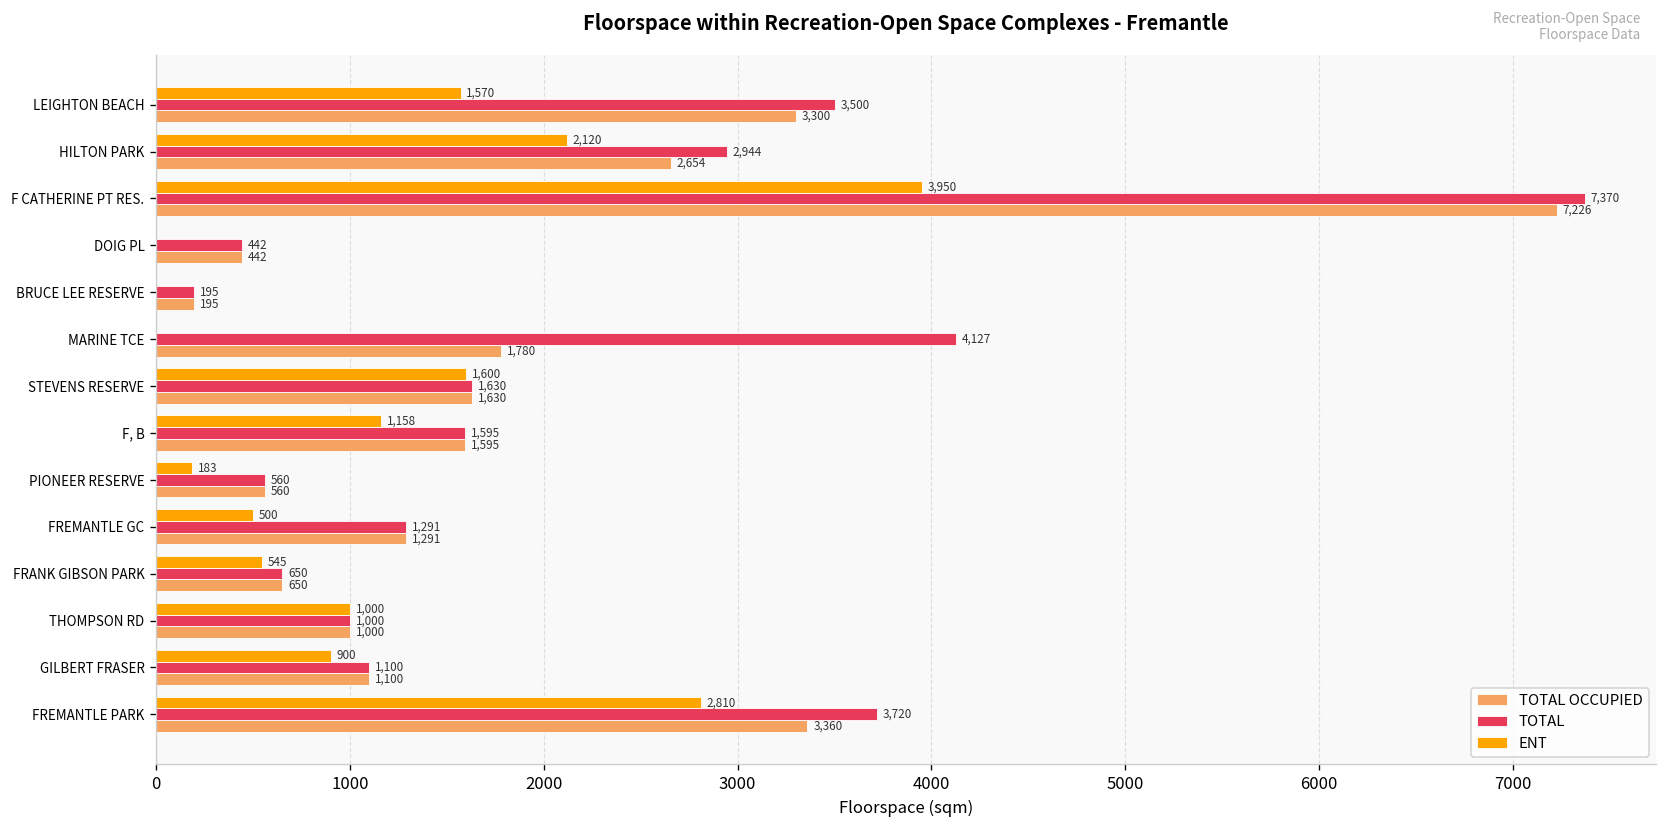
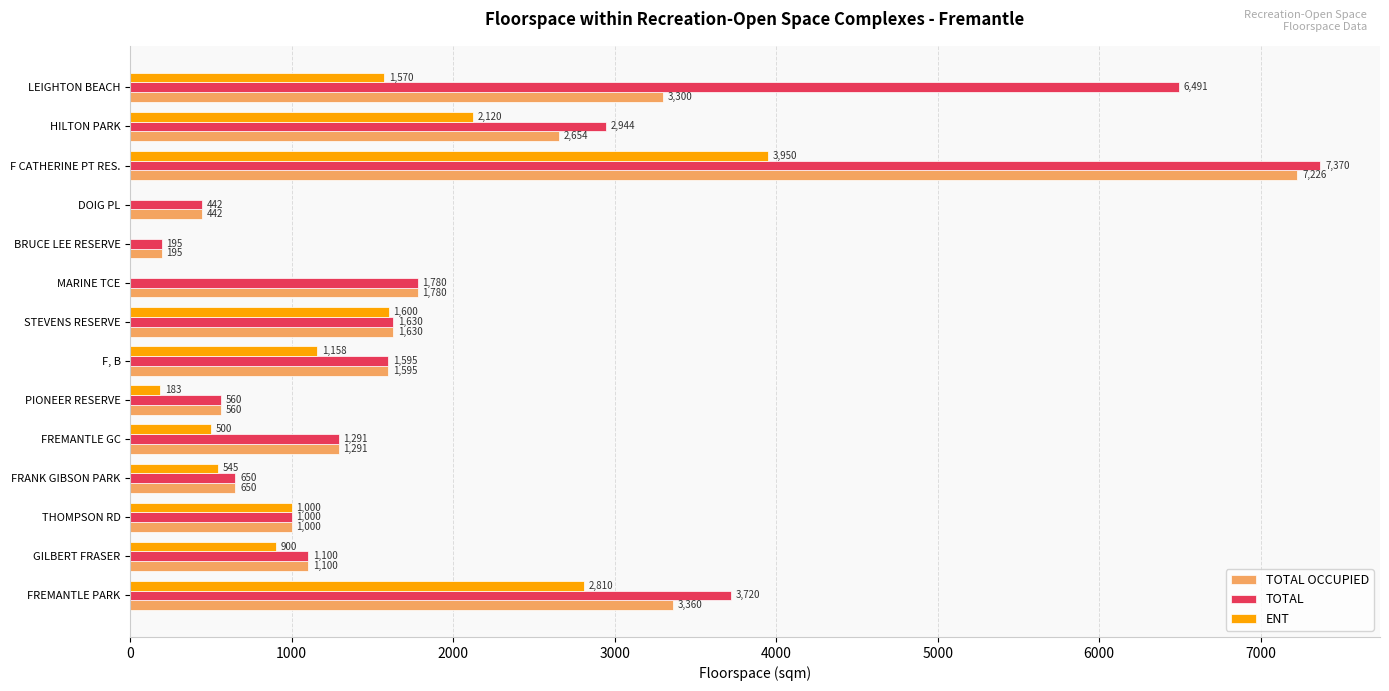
TOTAL, LEIGHTON BEACH: 3,500 -> 6,491
TOTAL, MARINE TCE: 4,127 -> 1,780
